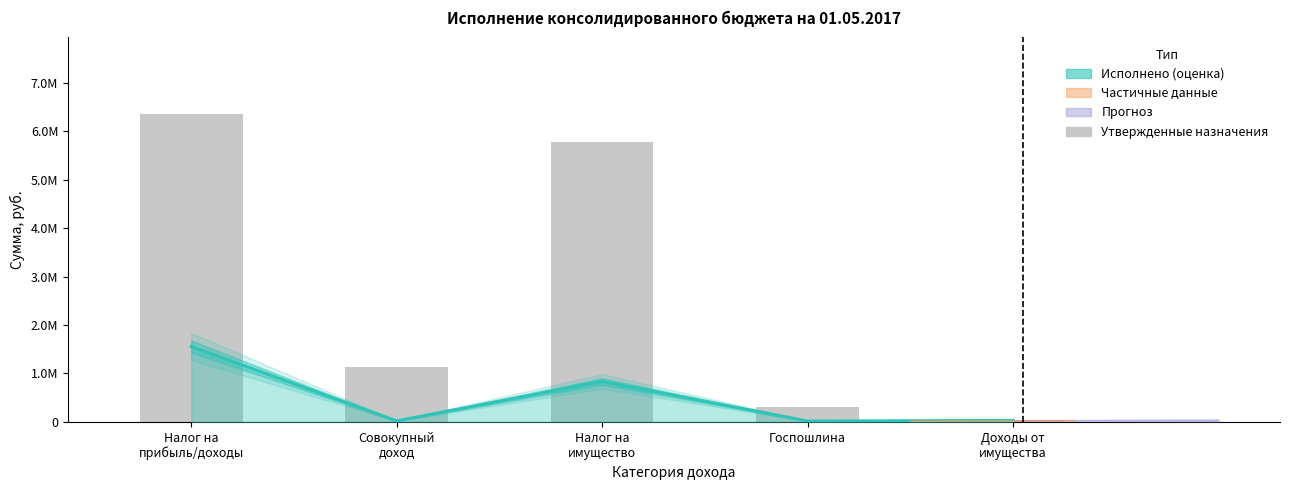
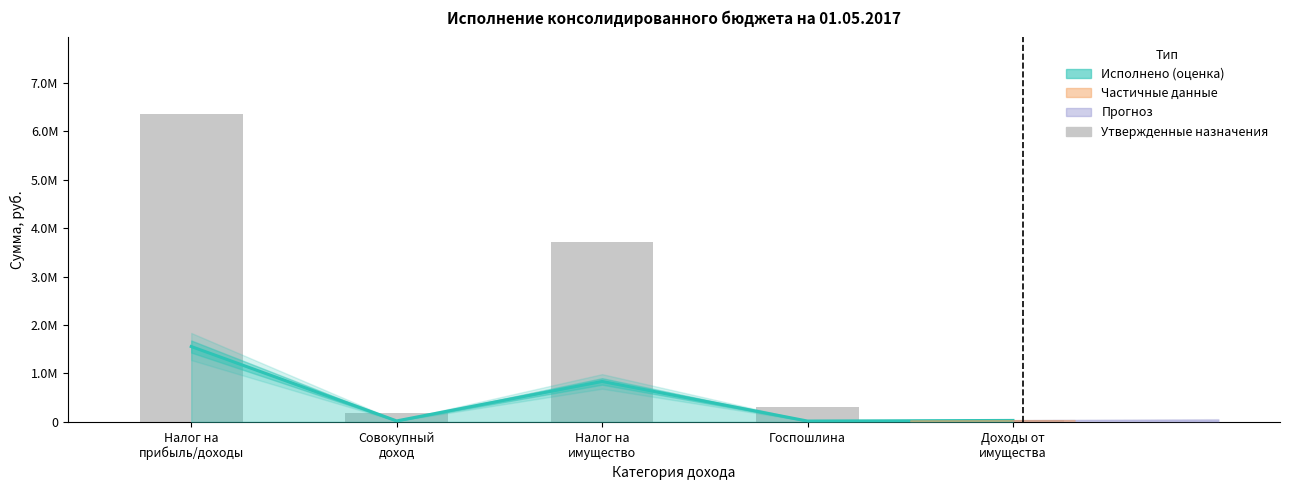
Утвержденные назначения, Совокупный доход: 1100000 -> 200000
Утвержденные назначения, Налог на имущество: 5800000 -> 3700000
